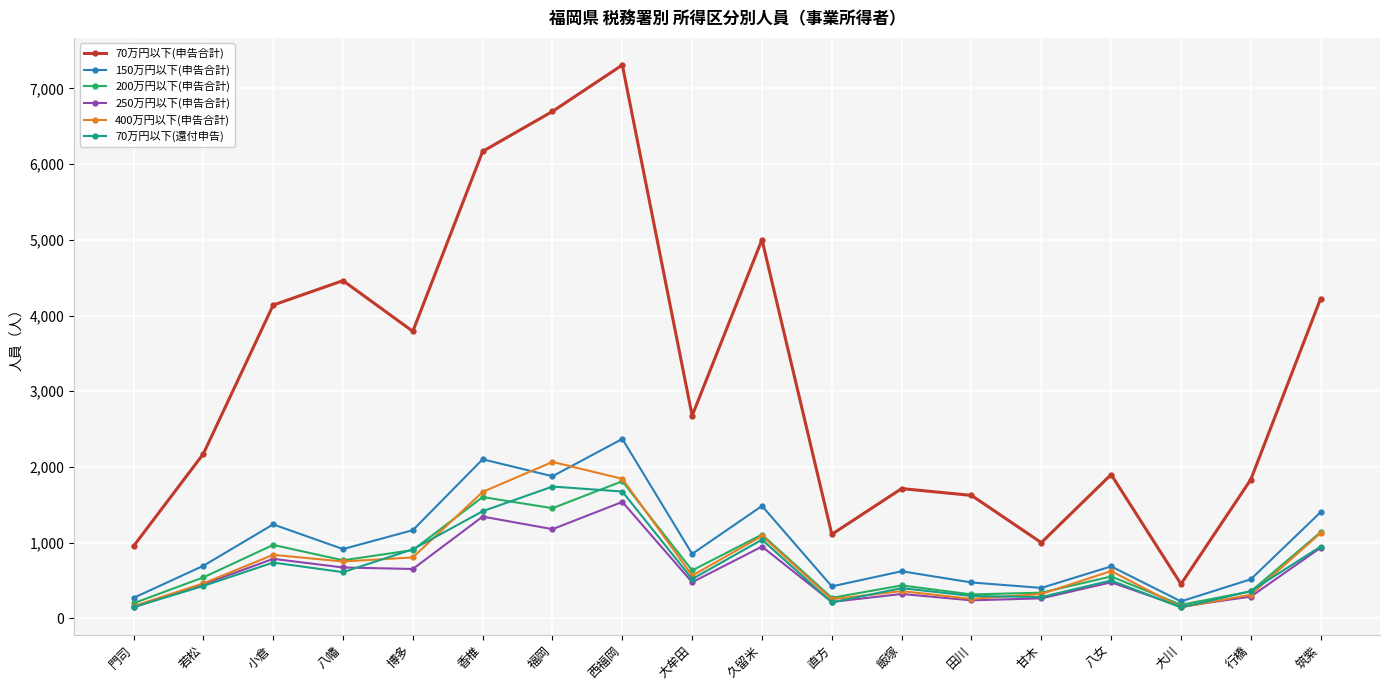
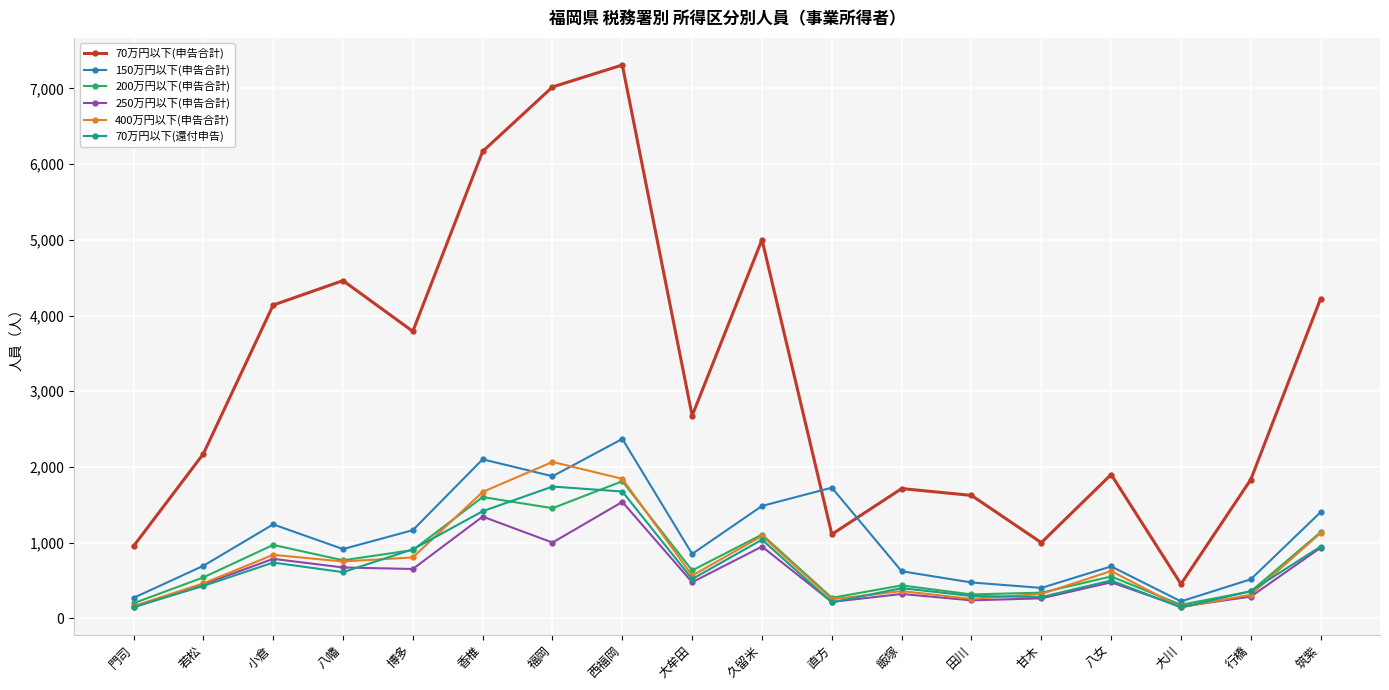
70万円以下(申告合計), 福岡: 6,700 -> 7,000
250万円以下(申告合計), 福岡: 1,200 -> 1,000
150万円以下(申告合計), 直方: 400 -> 1,700
